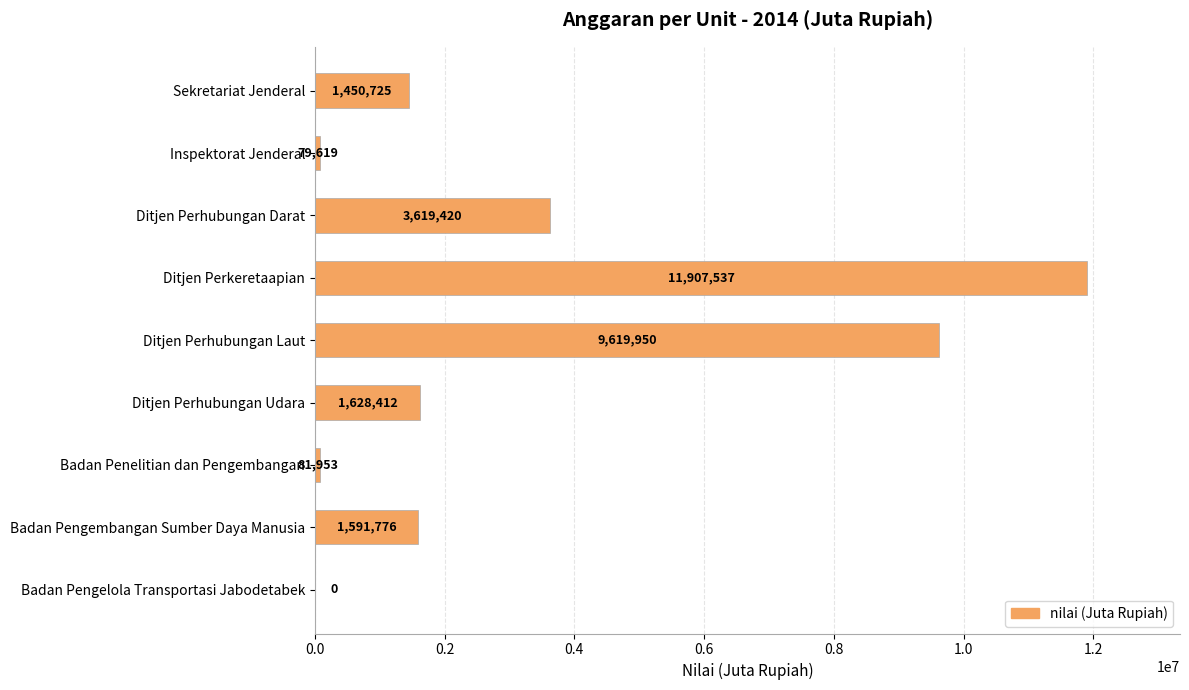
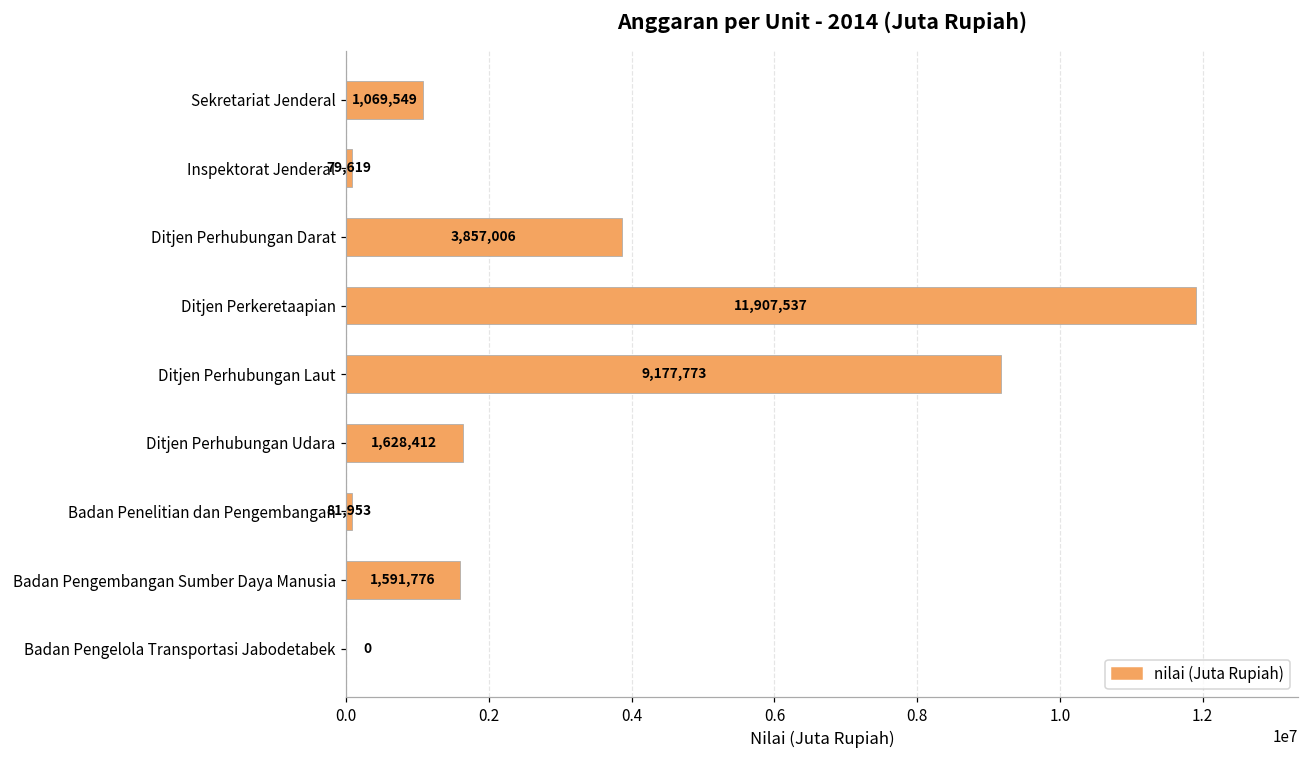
Sekretariat Jenderal: 1,450,725 -> 1,069,549
Ditjen Perhubungan Darat: 3,619,420 -> 3,857,006
Ditjen Perhubungan Laut: 9,619,950 -> 9,177,773
